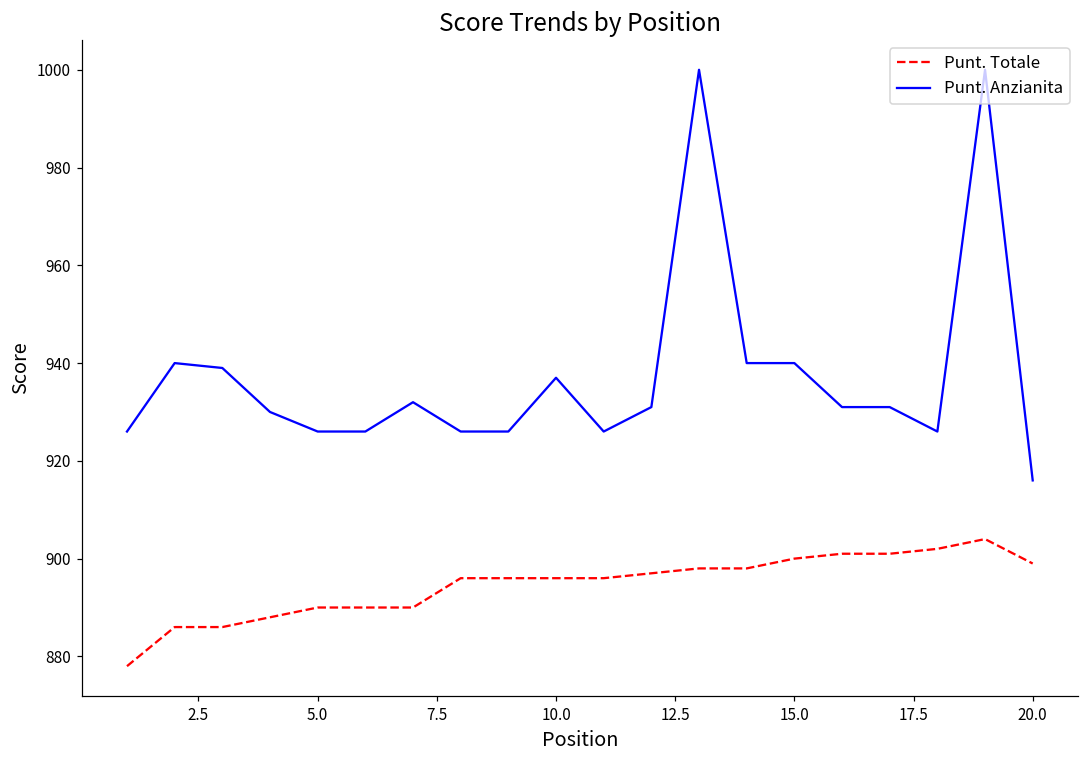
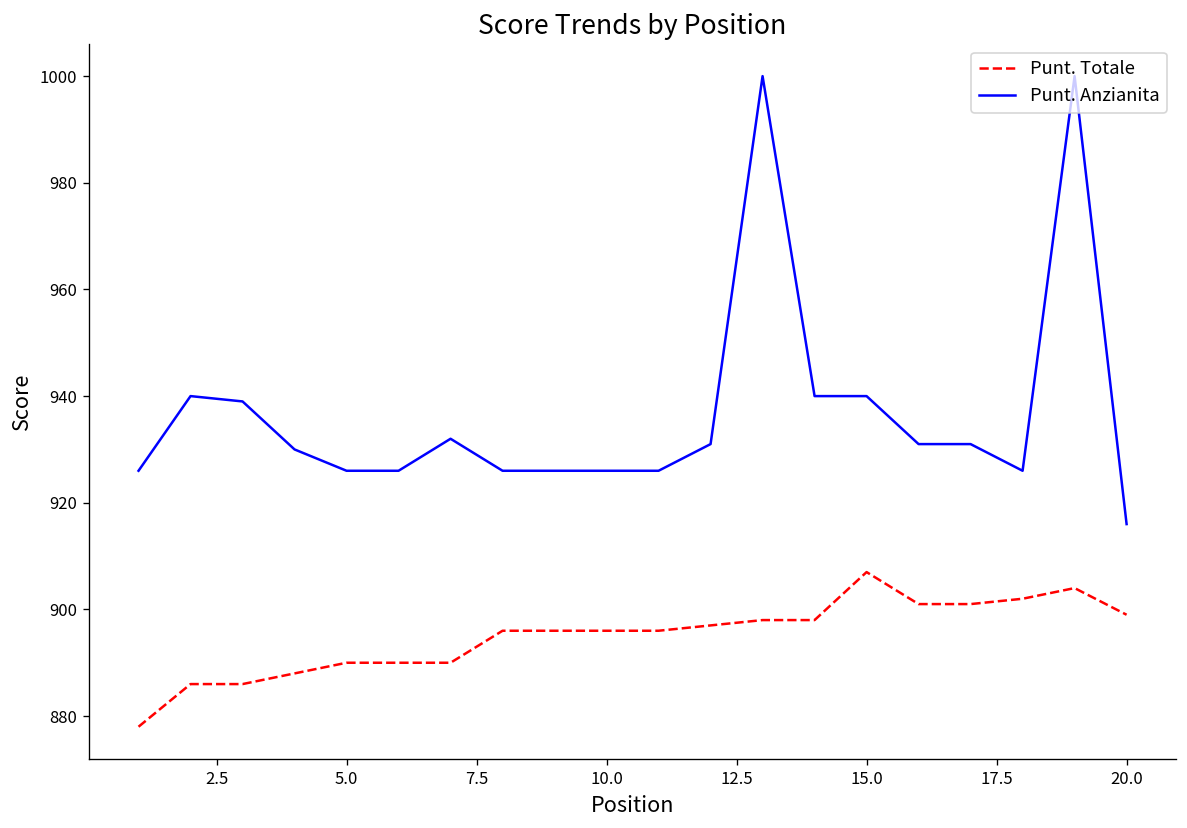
Punt. Anzianita, 10.0: 937 -> 926
Punt. Totale, 15.0: 900 -> 907
